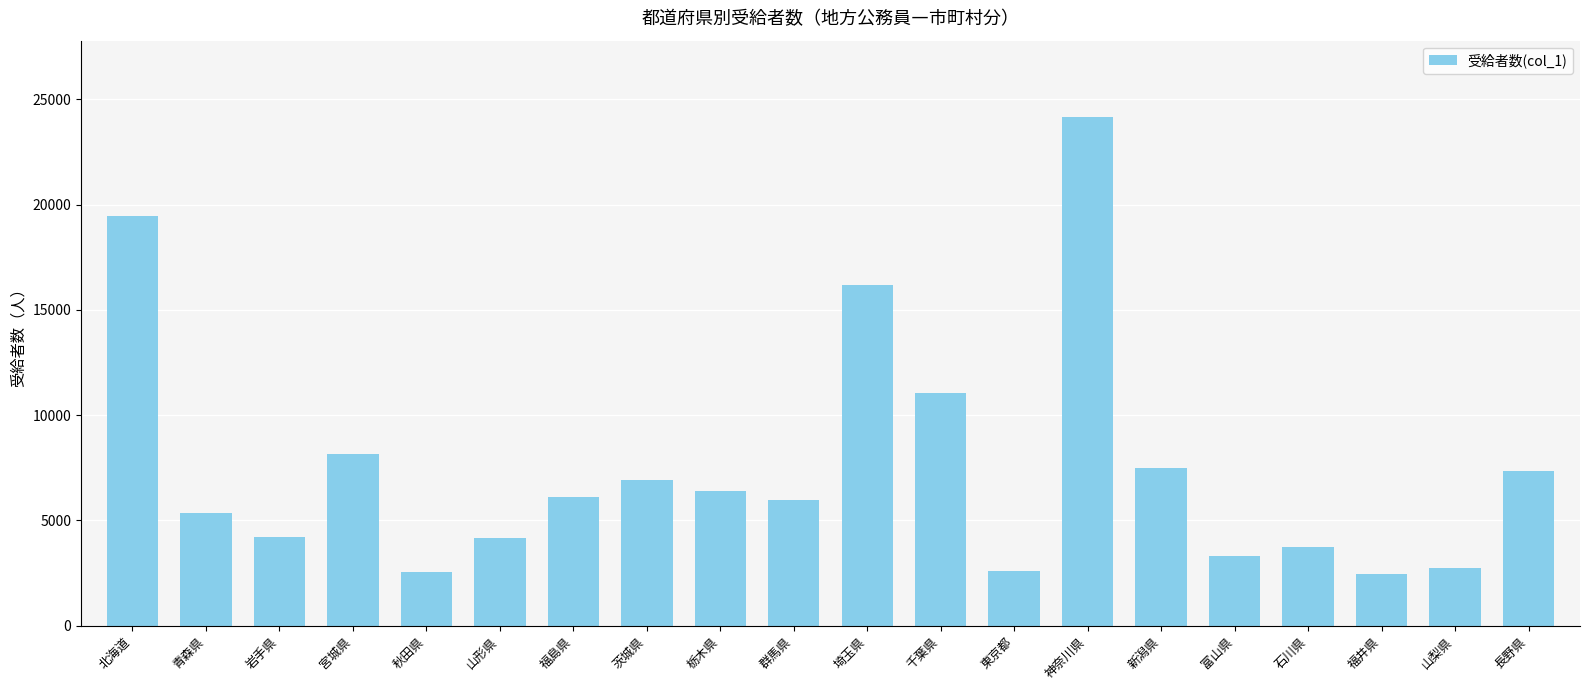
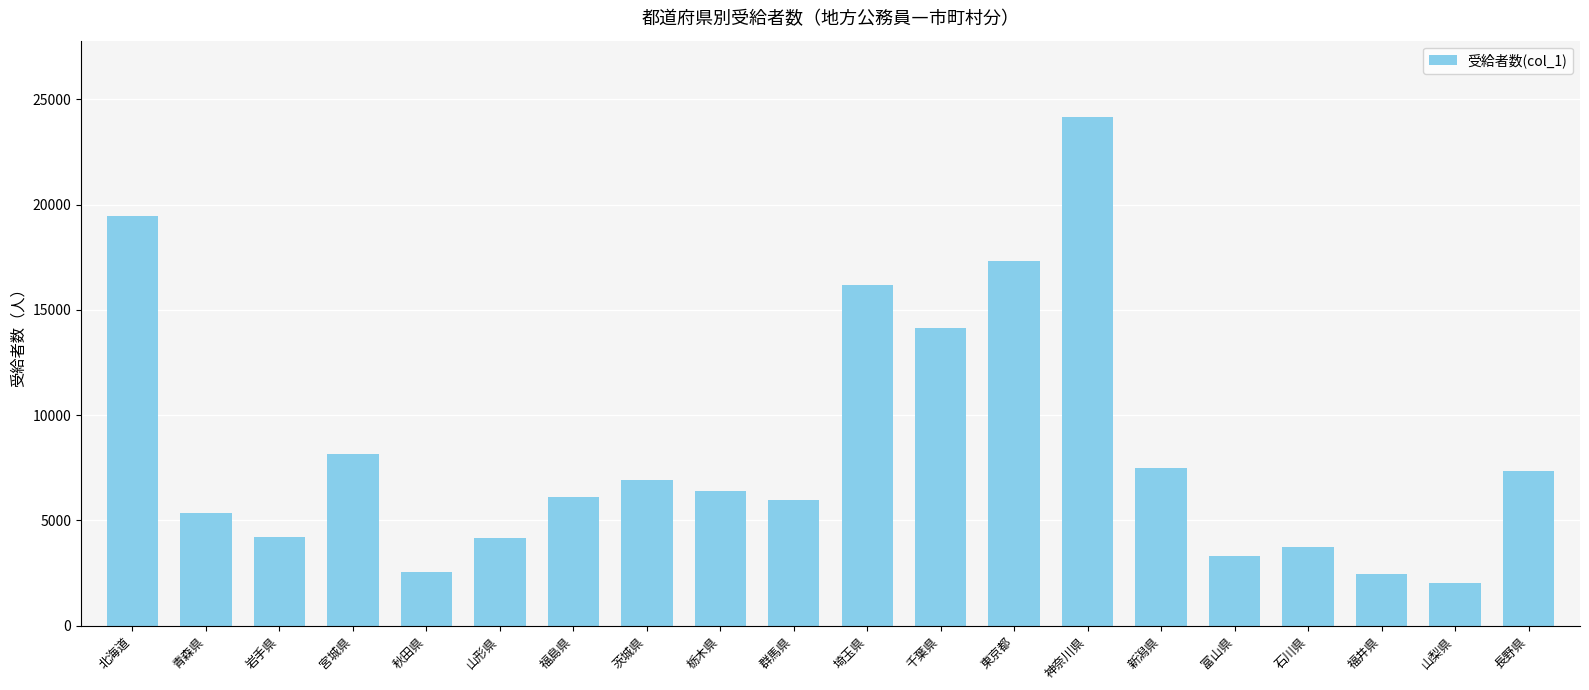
千葉県: 11100 -> 14100
東京都: 2600 -> 17300
山梨県: 2700 -> 2000
